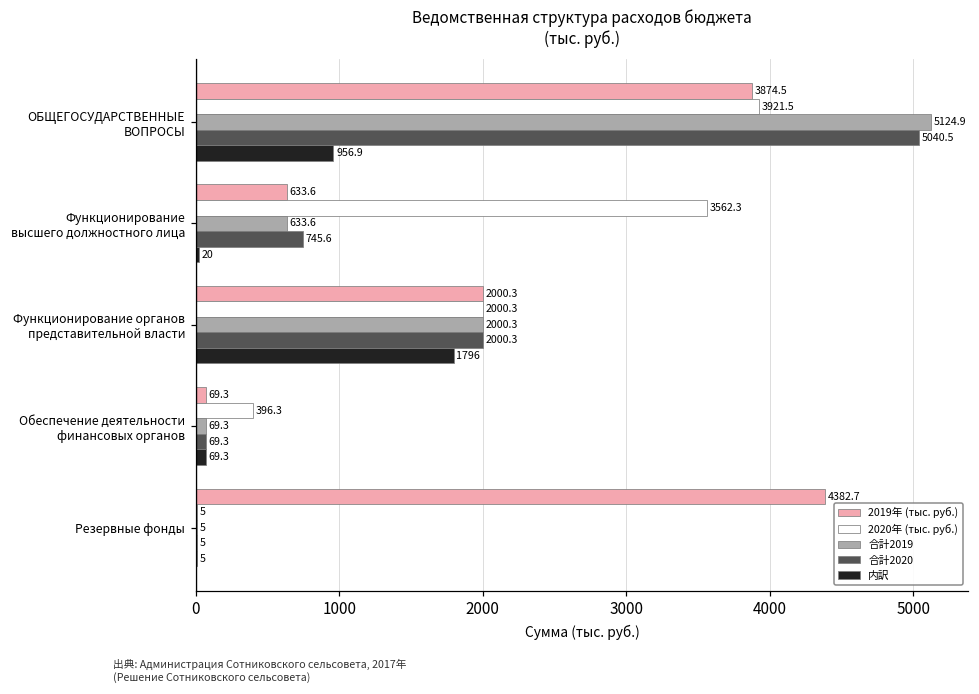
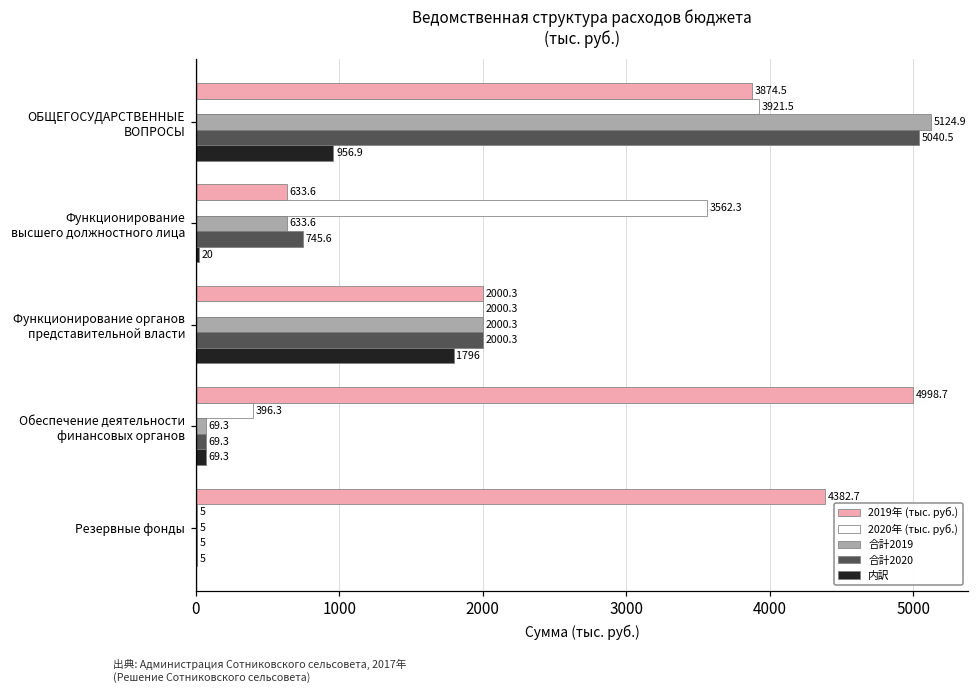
2019年 (тыс. руб.), Обеспечение деятельности финансовых органов: 69.3 -> 4998.7
